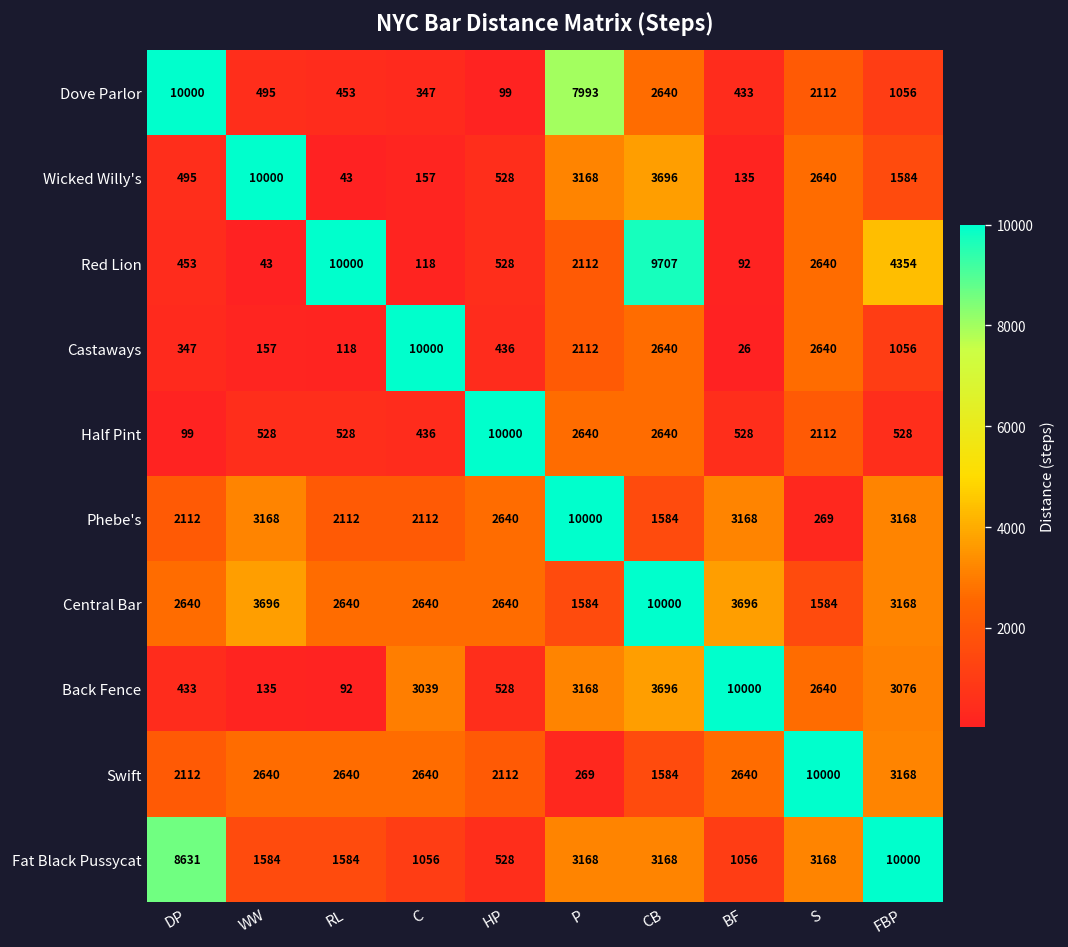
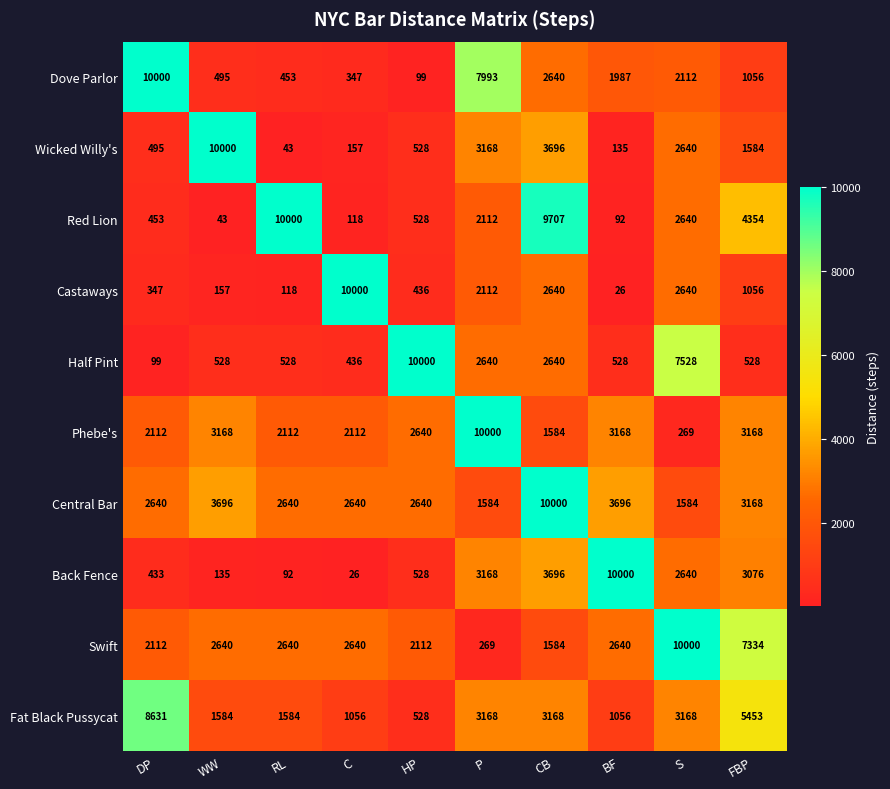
Dove Parlor, BF: 433 -> 1987
Half Pint, S: 2112 -> 7528
Back Fence, C: 3039 -> 26
Swift, FBP: 3168 -> 7334
Fat Black Pussycat, FBP: 10000 -> 5453
